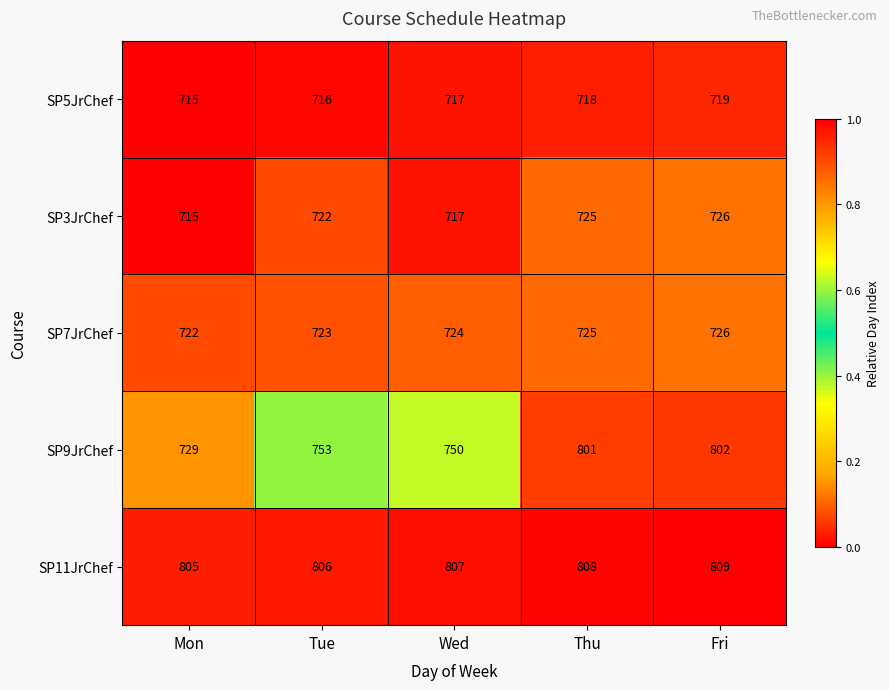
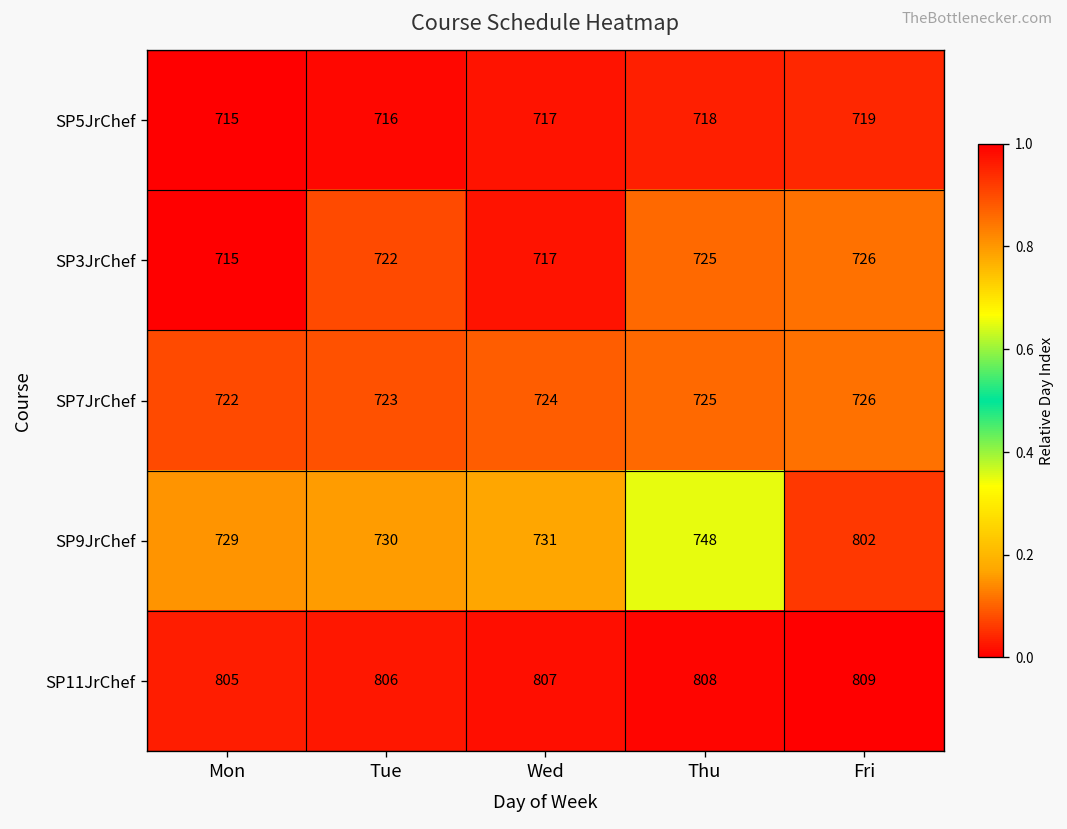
SP9JrChef, Tue: 753 -> 730
SP9JrChef, Wed: 750 -> 731
SP9JrChef, Thu: 801 -> 748
